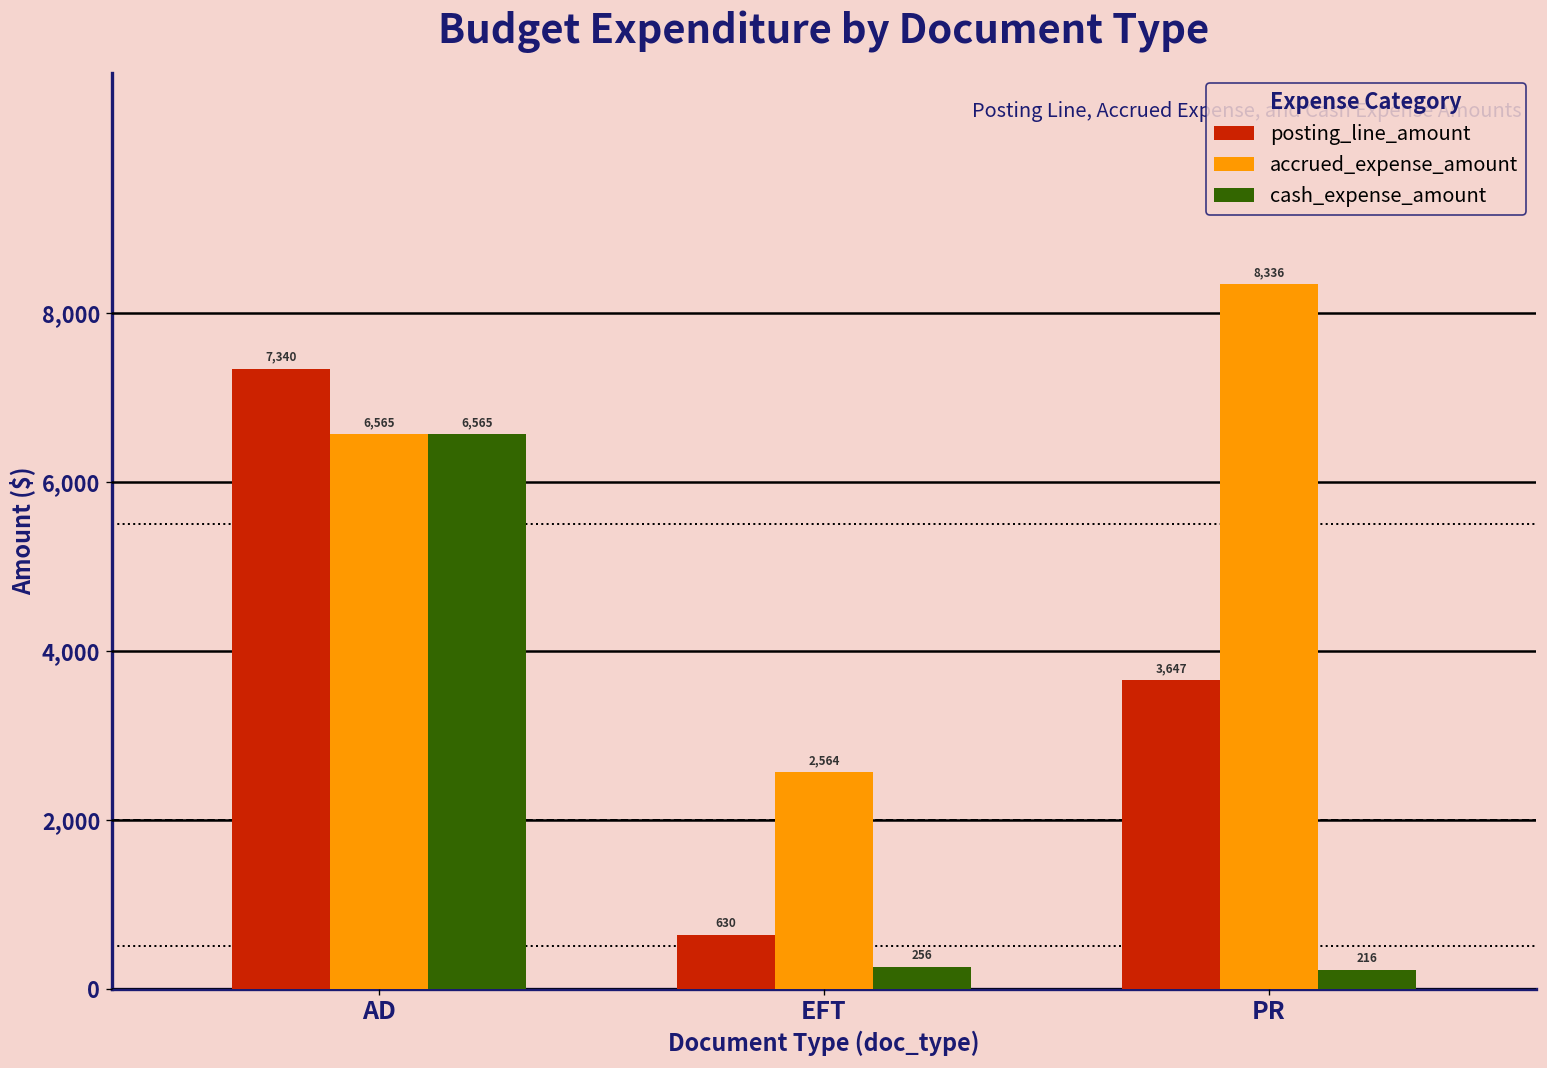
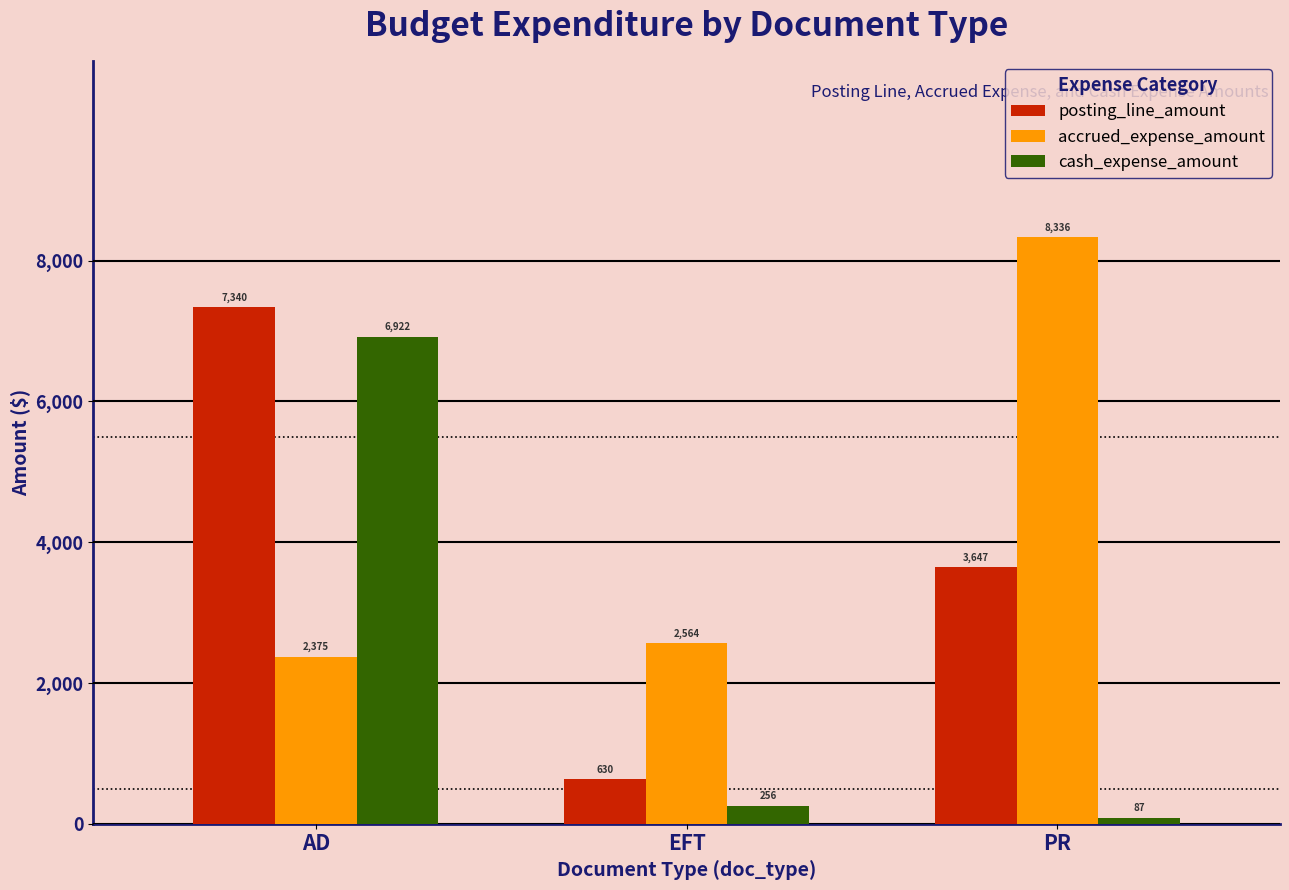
accrued_expense_amount, AD: 6,565 -> 2,375
cash_expense_amount, AD: 6,565 -> 6,922
cash_expense_amount, PR: 216 -> 87
